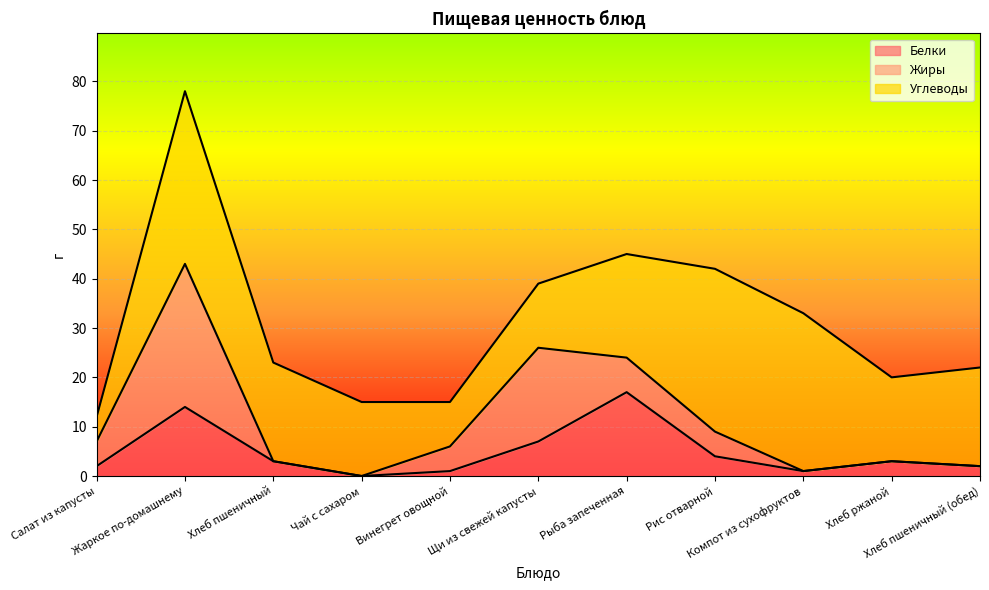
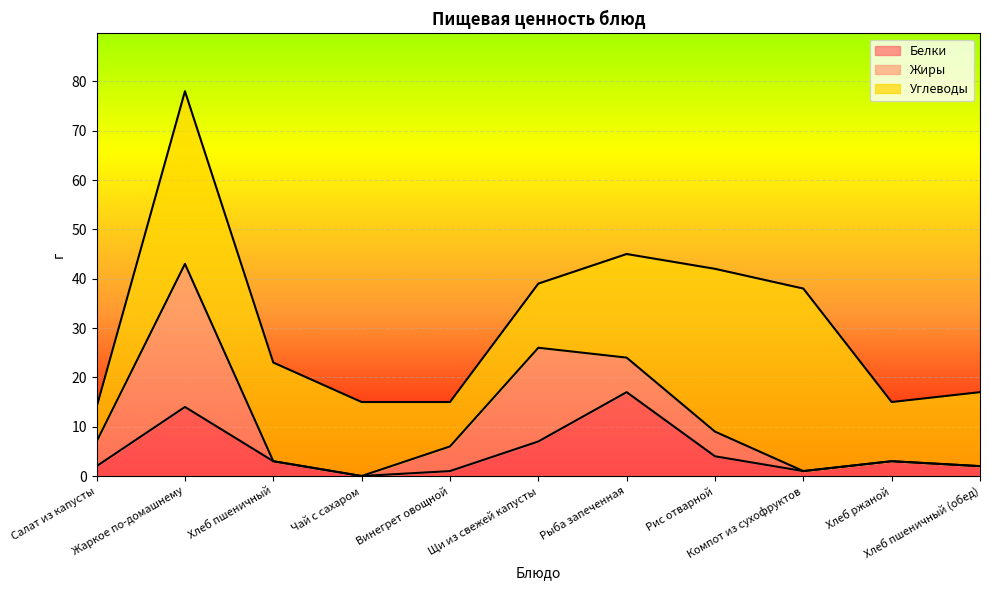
Углеводы, Салат из капусты: 5 -> 7
Углеводы, Компот из сухофруктов: 32 -> 37
Углеводы, Хлеб ржаной: 17 -> 12
Углеводы, Хлеб пшеничный (обед): 20 -> 15
